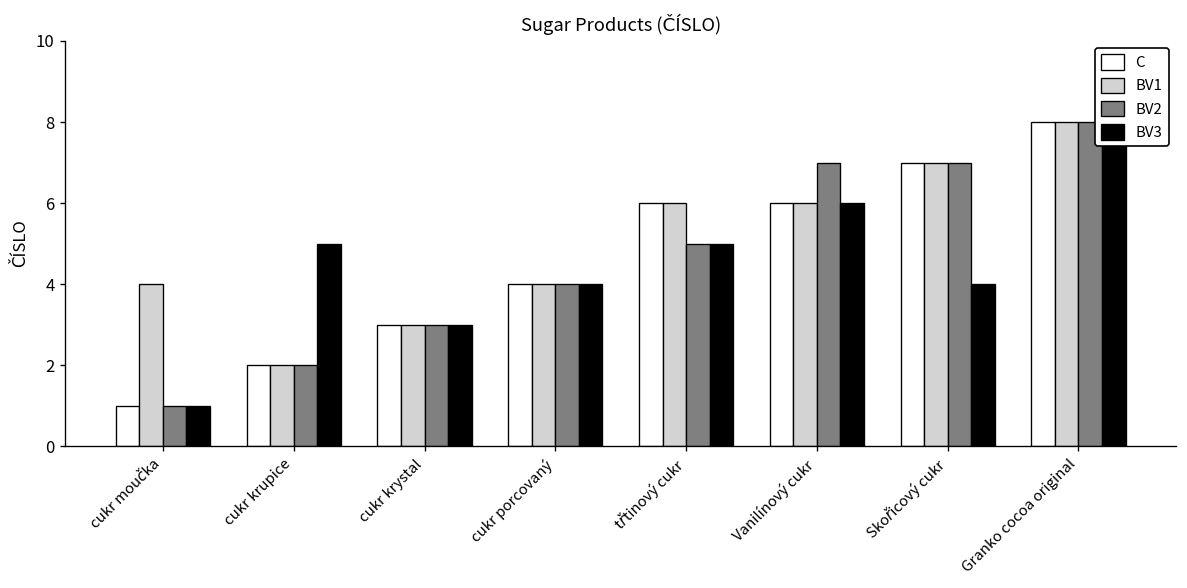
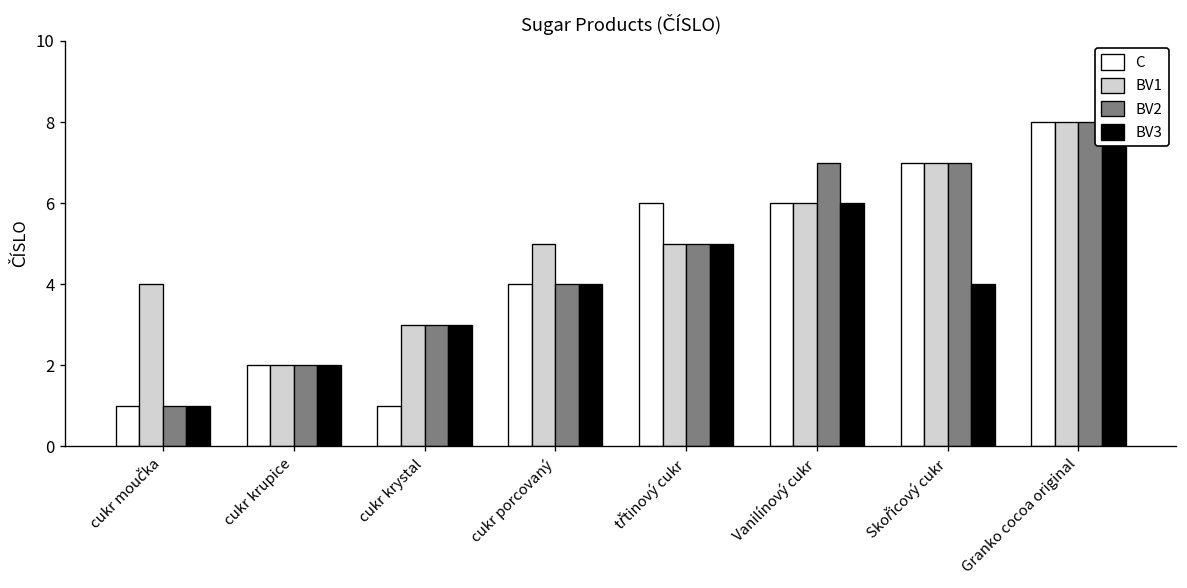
BV3, cukr krupice: 5 -> 2
C, cukr krystal: 3 -> 1
BV1, cukr porcovaný: 4 -> 5
BV1, třtinový cukr: 6 -> 5
